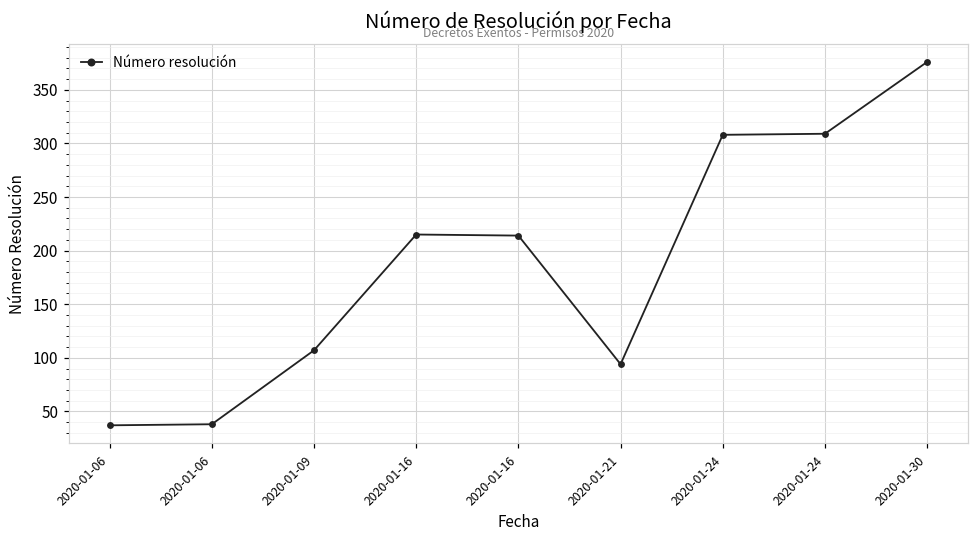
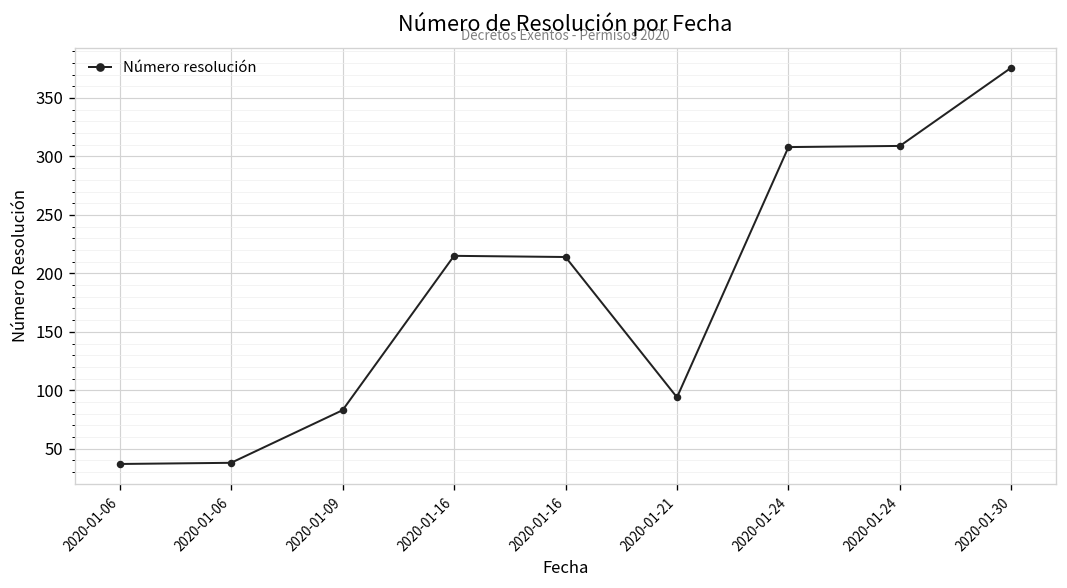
2020-01-09: 110 -> 80
